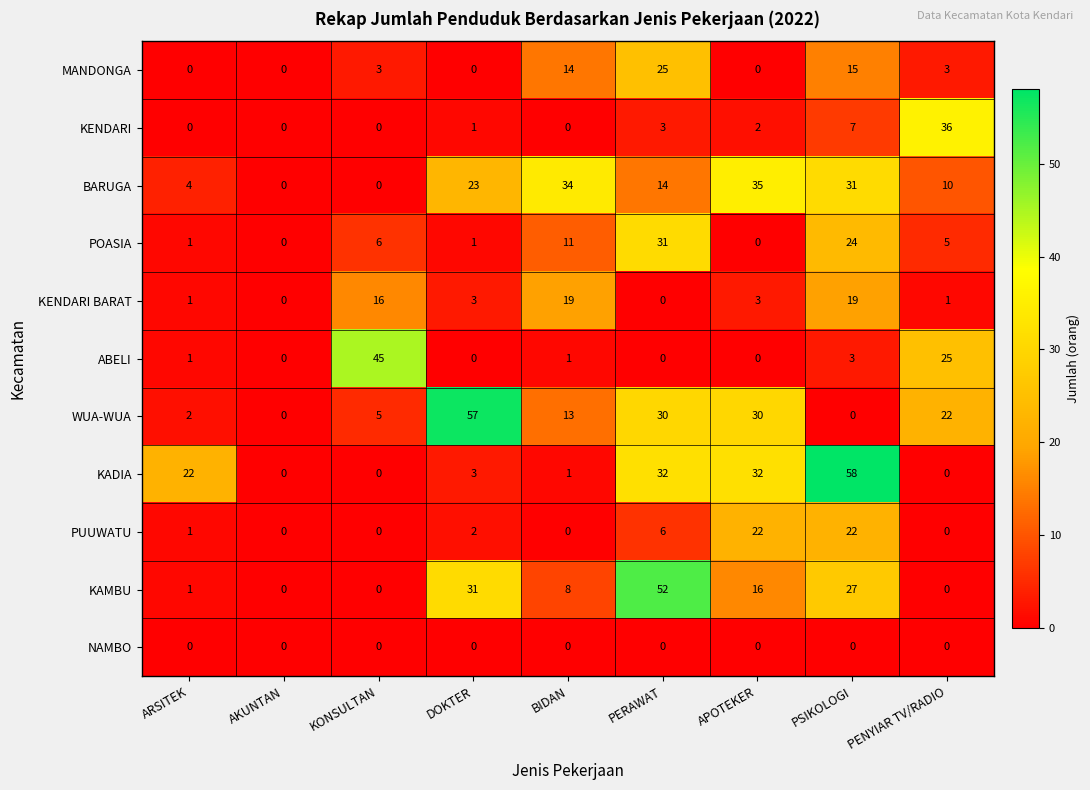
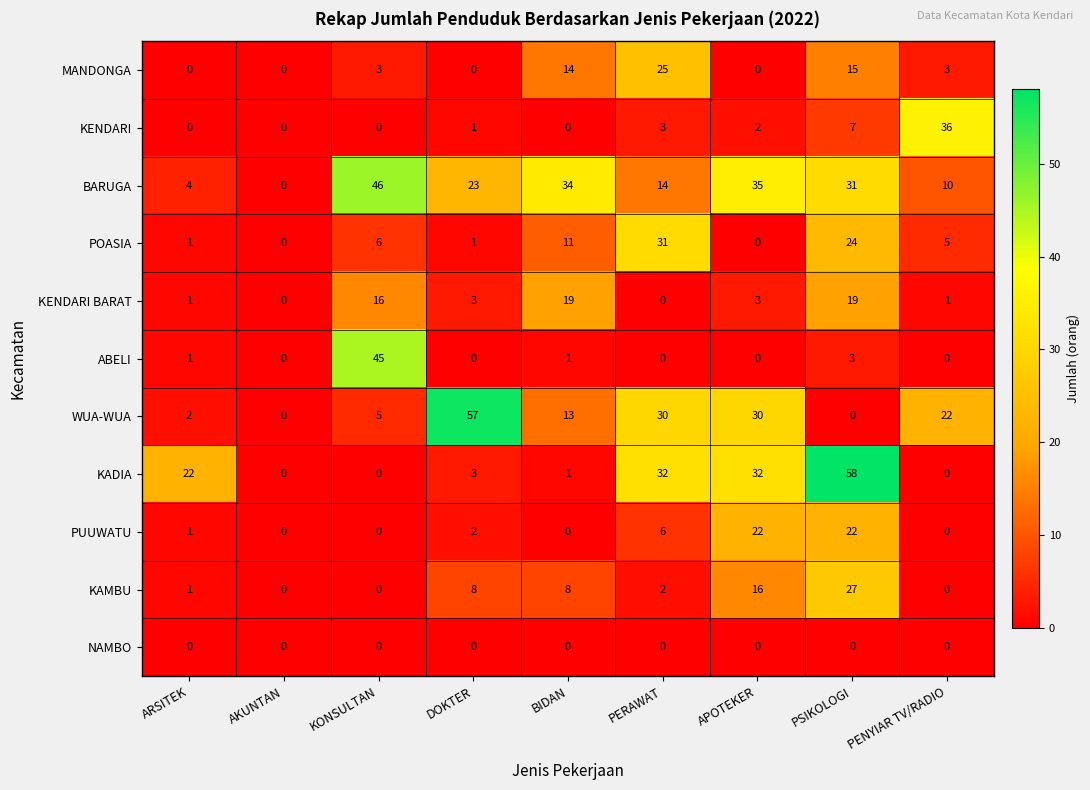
BARUGA, KONSULTAN: 0 -> 46
ABELI, PENYIAR TV/RADIO: 25 -> 0
KAMBU, DOKTER: 31 -> 8
KAMBU, PERAWAT: 52 -> 2
